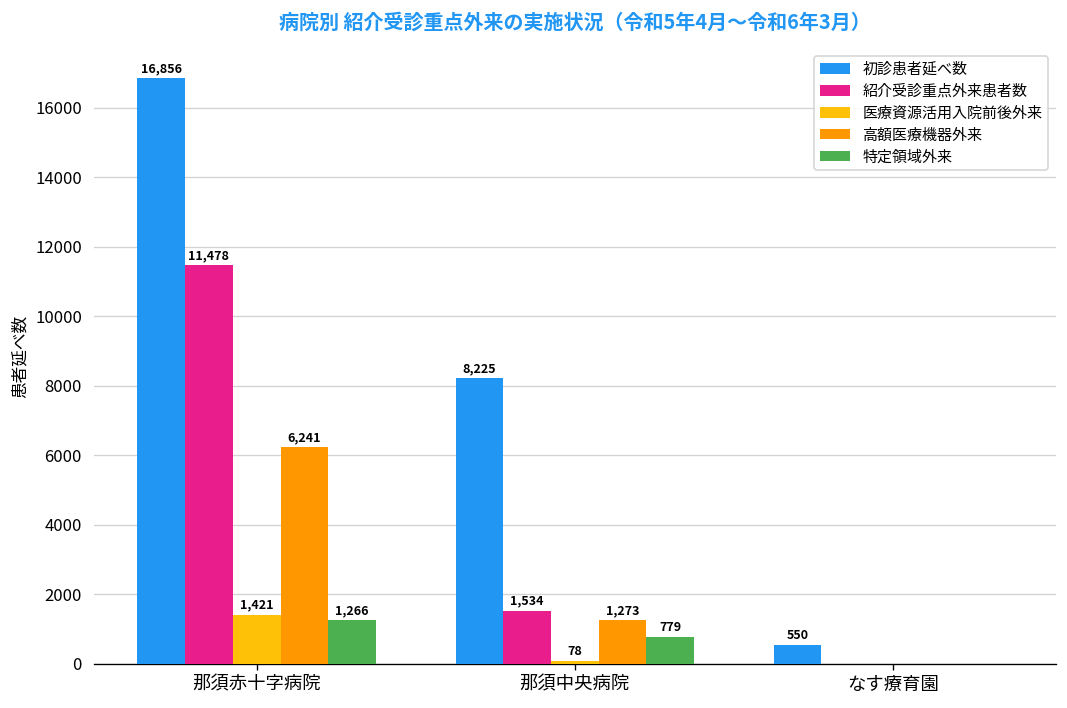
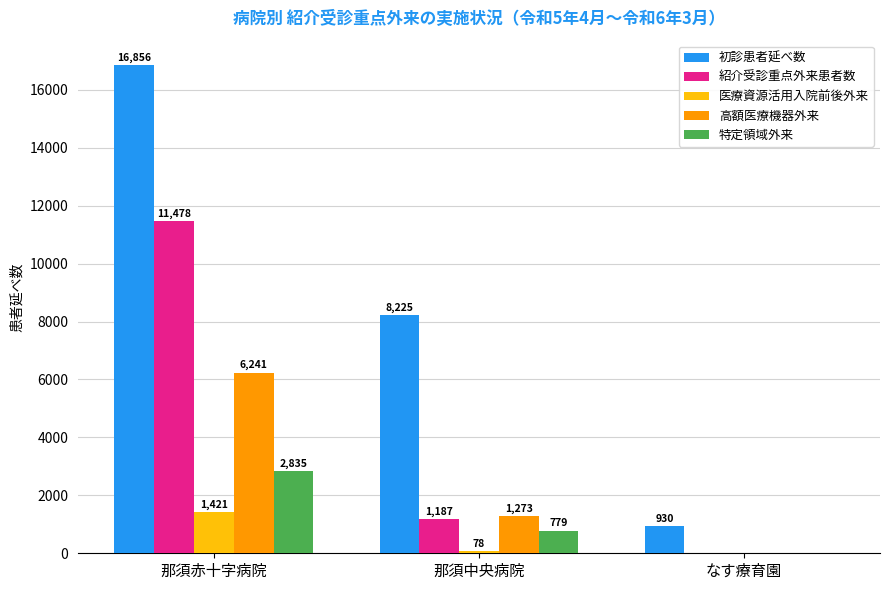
特定領域外来, 那須赤十字病院: 1,266 -> 2,835
紹介受診重点外来患者数, 那須中央病院: 1,534 -> 1,187
初診患者延べ数, なす療育園: 550 -> 930
